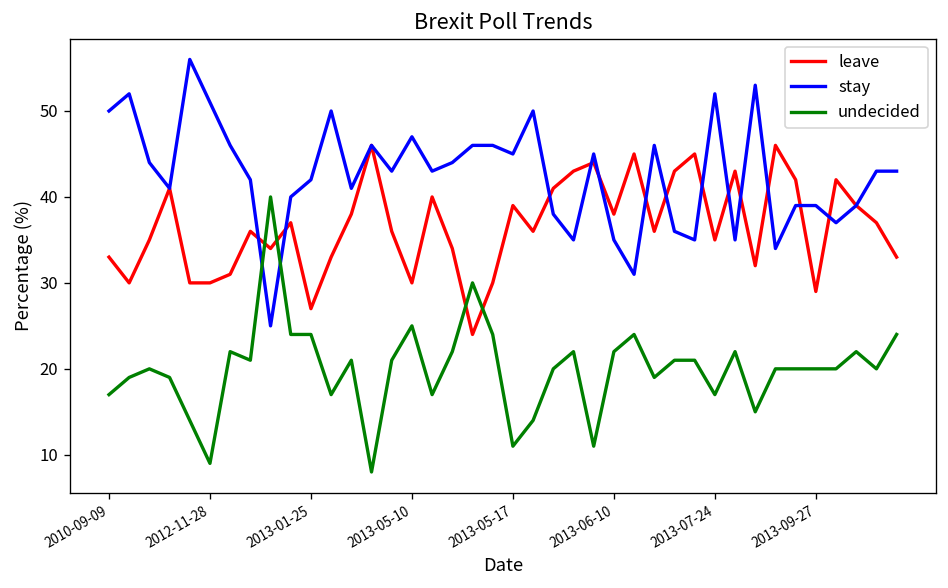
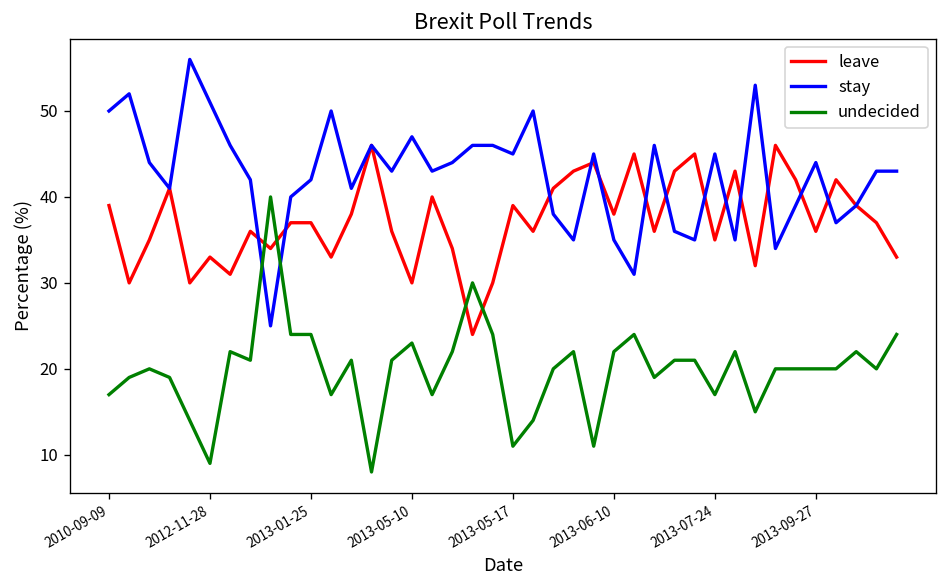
leave, 2010-09-09: 33 -> 39
leave, 2012-11-28: 30 -> 33
leave, 2013-01-25: 27 -> 37
undecided, 2013-05-10: 25 -> 23
stay, 2013-07-24: 52 -> 45
leave, 2013-09-27: 29 -> 36
stay, 2013-09-27: 39 -> 44
